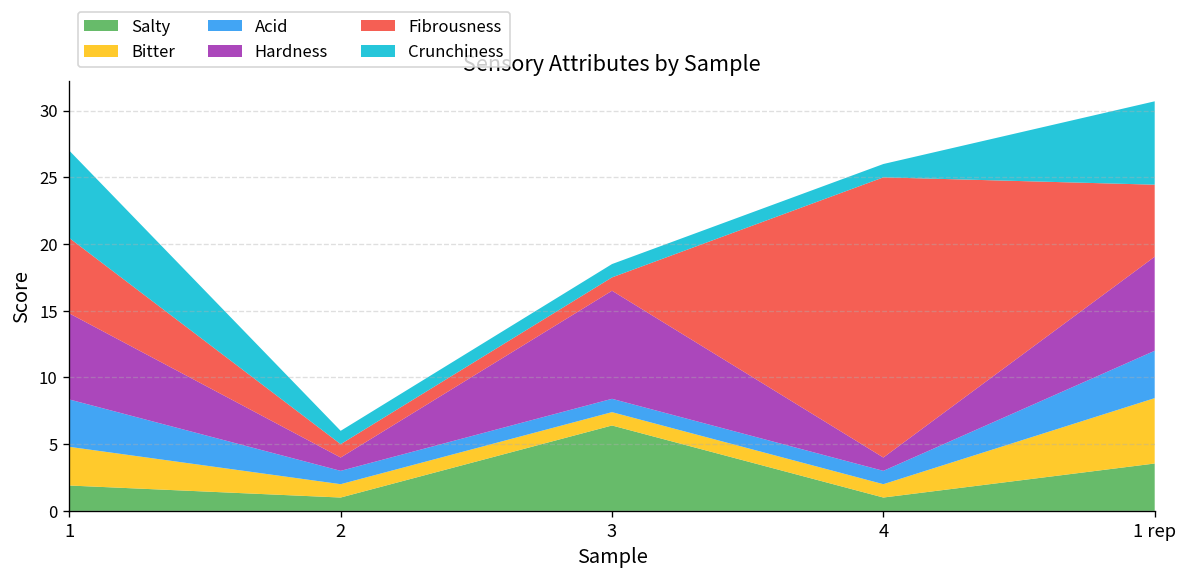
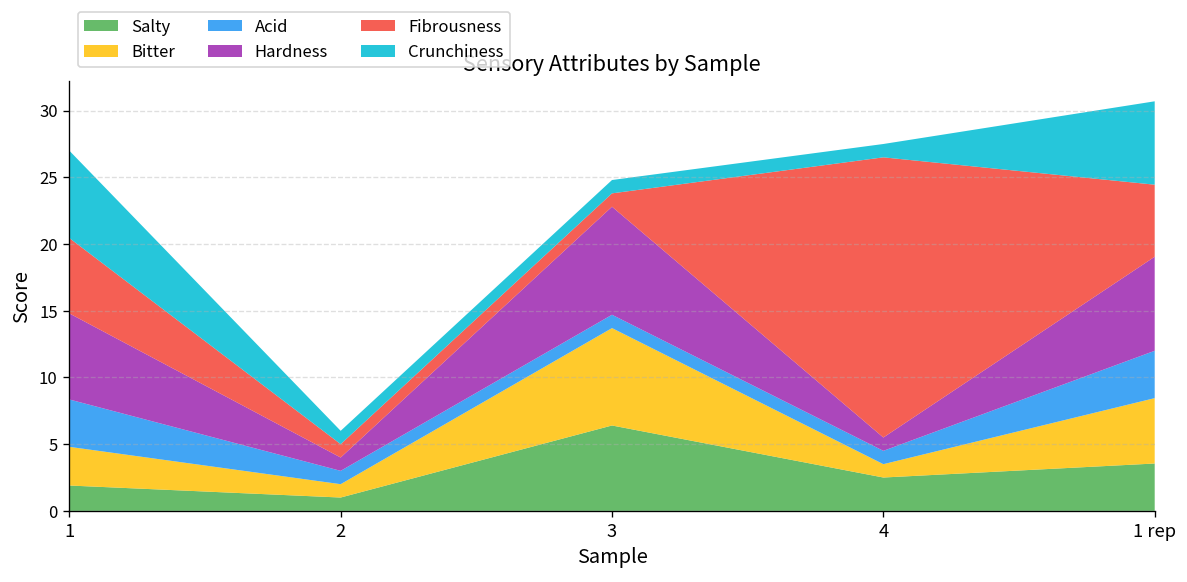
Bitter, 3: 1.0 -> 7.3
Salty, 4: 1.0 -> 2.5
